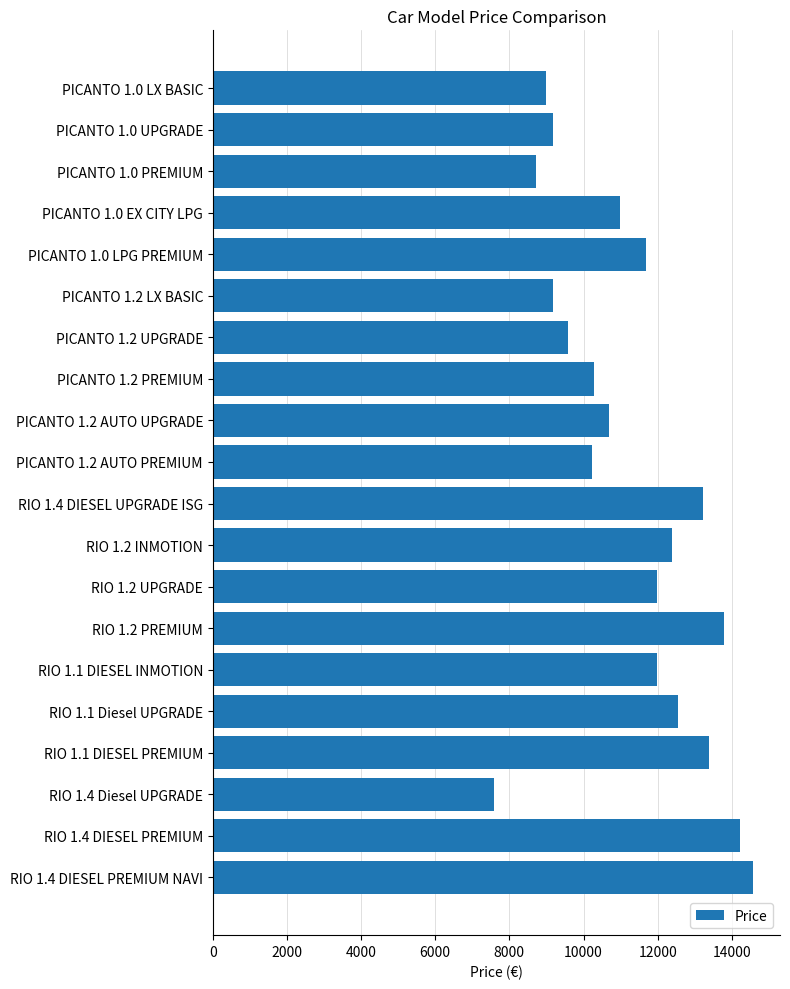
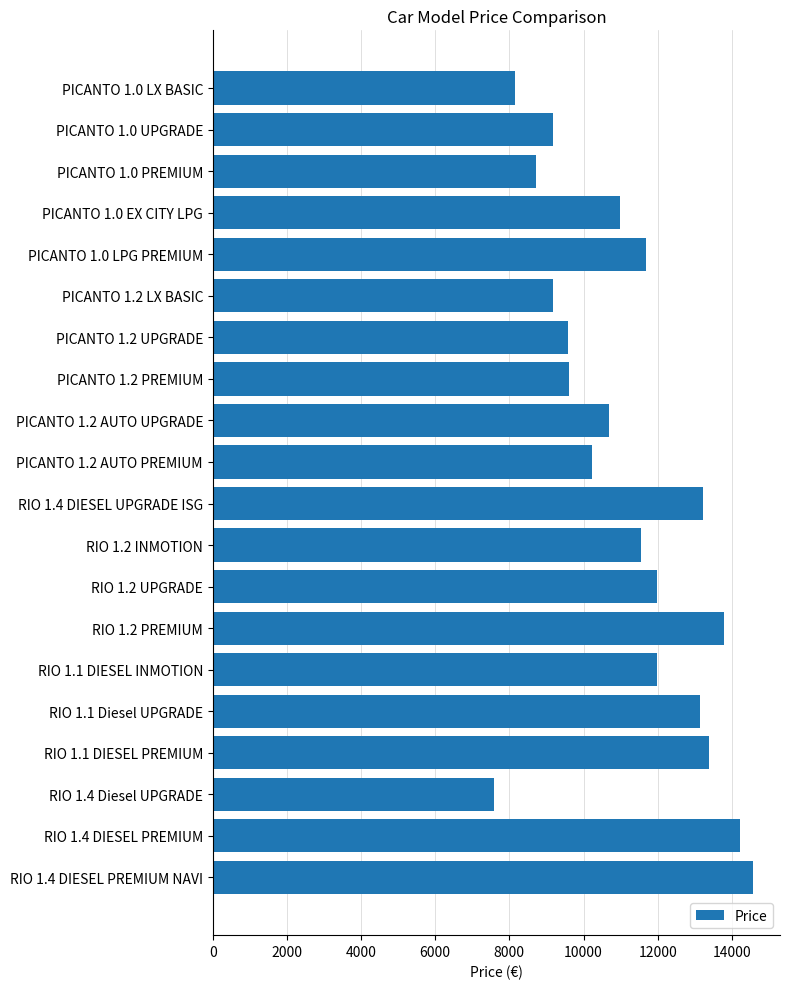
PICANTO 1.0 LX BASIC: 9000 -> 8100
PICANTO 1.2 PREMIUM: 10300 -> 9600
RIO 1.2 INMOTION: 12400 -> 11600
RIO 1.1 Diesel UPGRADE: 12500 -> 13100
